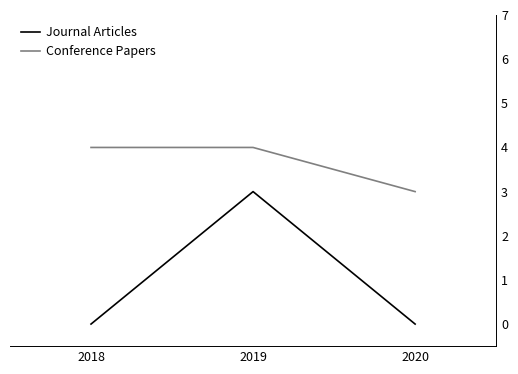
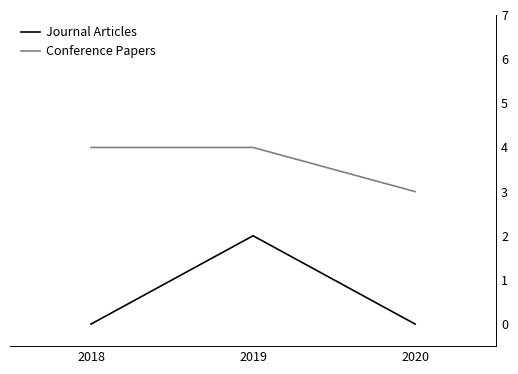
Journal Articles, 2019: 3 -> 2
